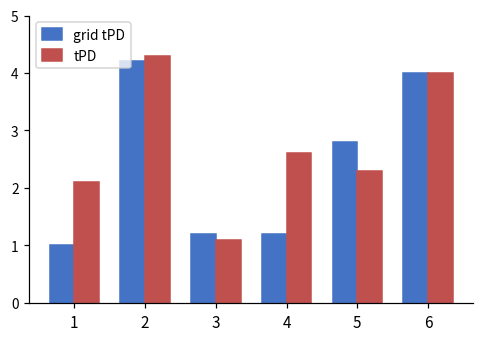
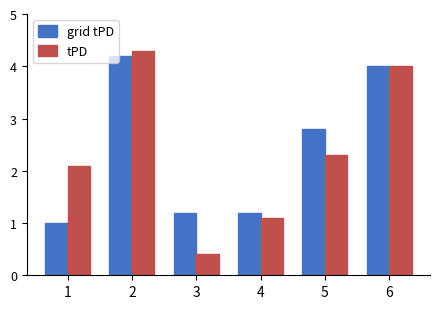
tPD, 3: 1.1 -> 0.4
tPD, 4: 2.6 -> 1.1
